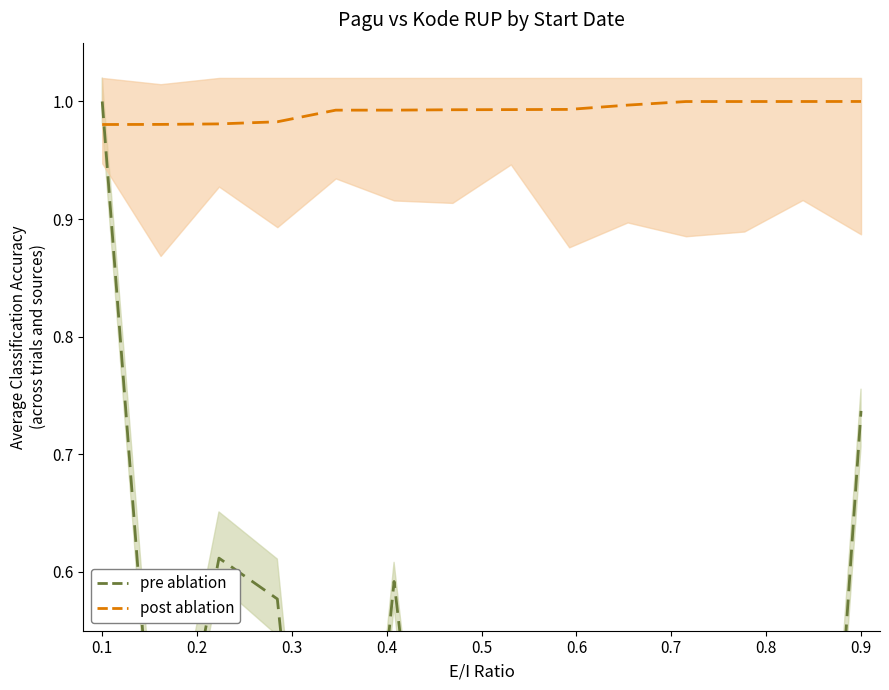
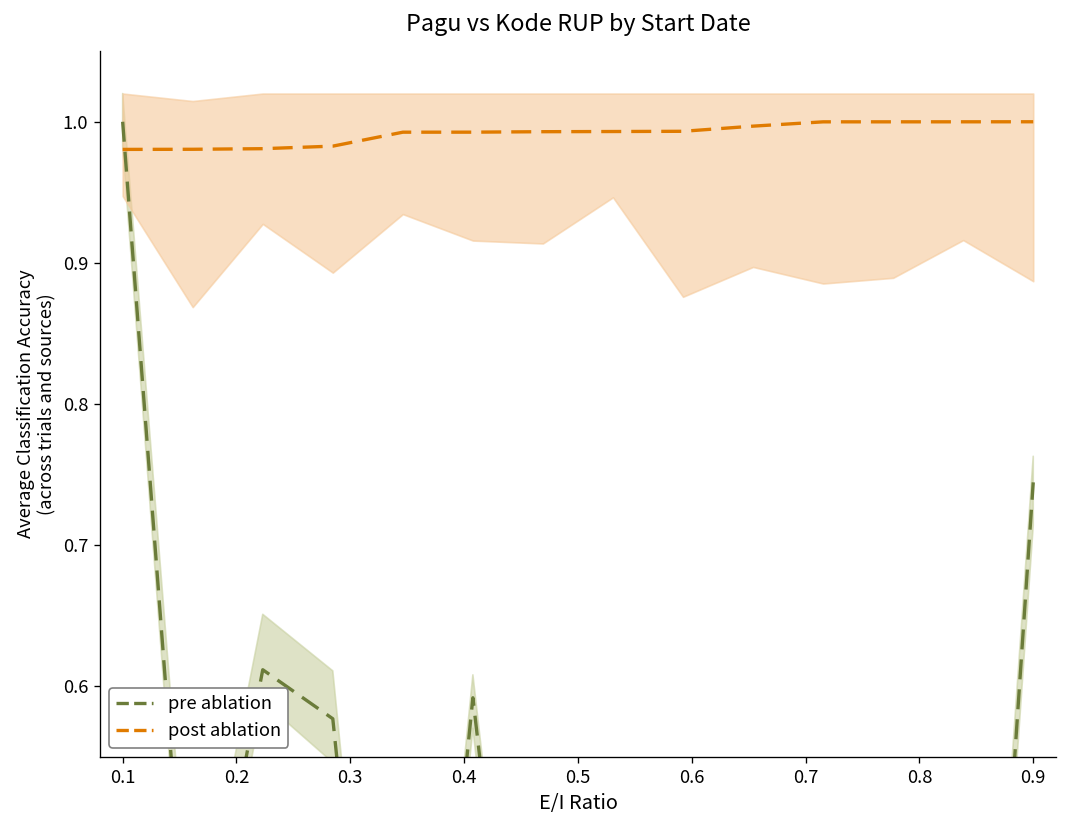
pre ablation, 0.9: 0.737 -> 0.745
